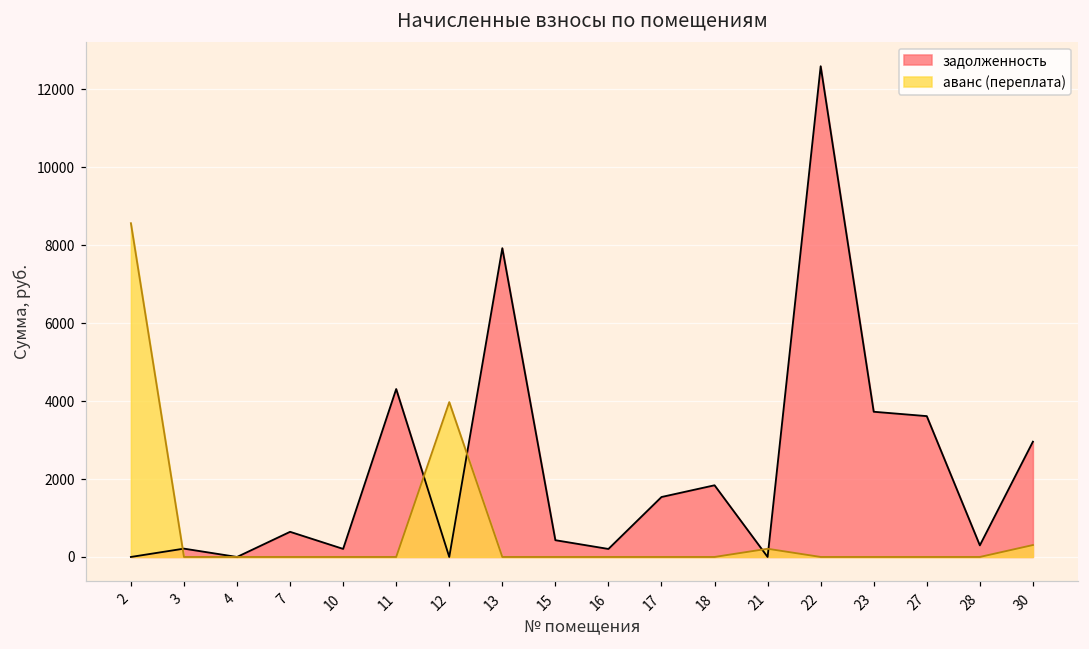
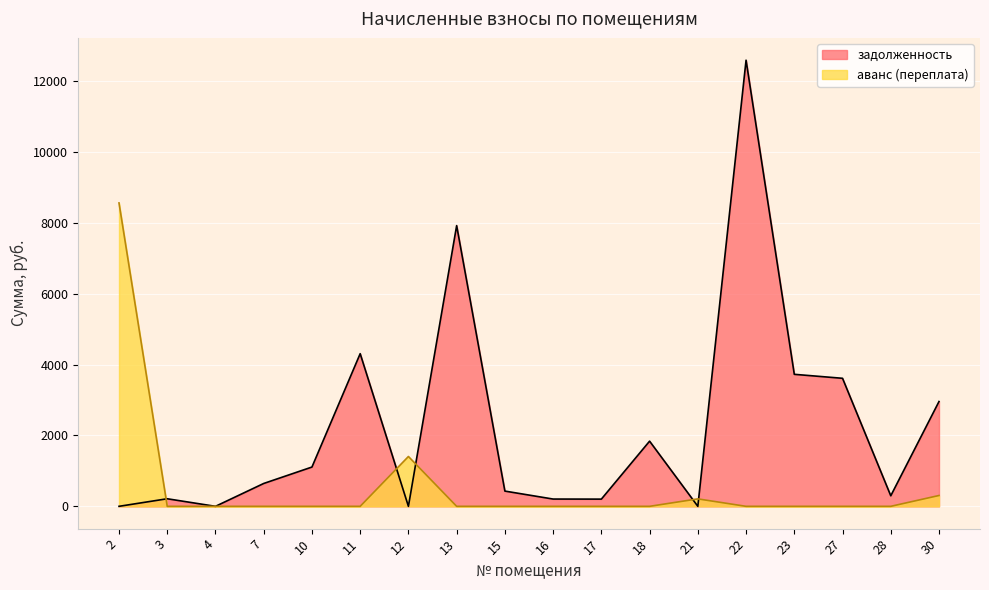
задолженность, 10: 200 -> 1100
аванс (переплата), 12: 4000 -> 1400
задолженность, 17: 1500 -> 200
